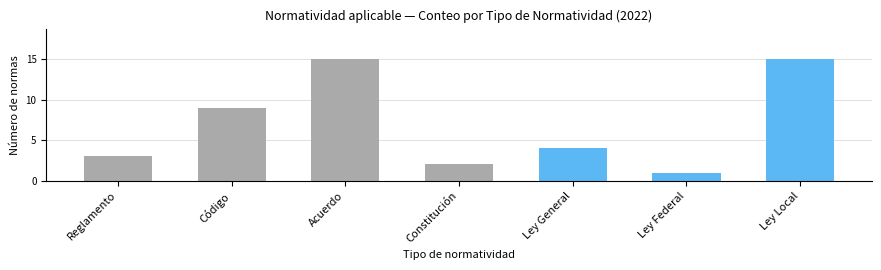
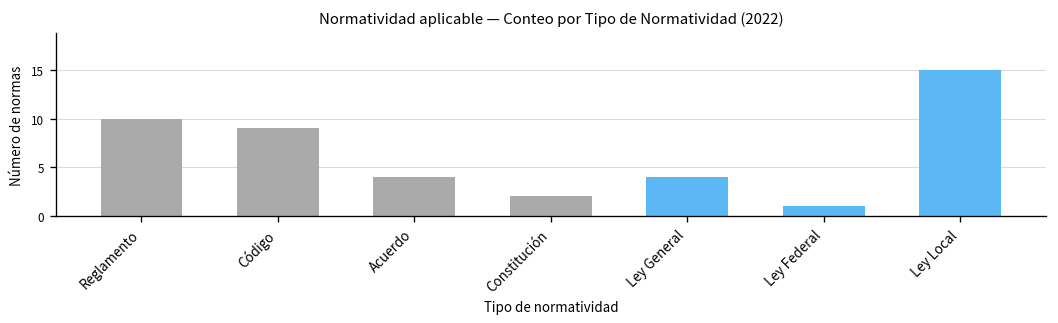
Reglamento: 3 -> 10
Acuerdo: 15 -> 4
